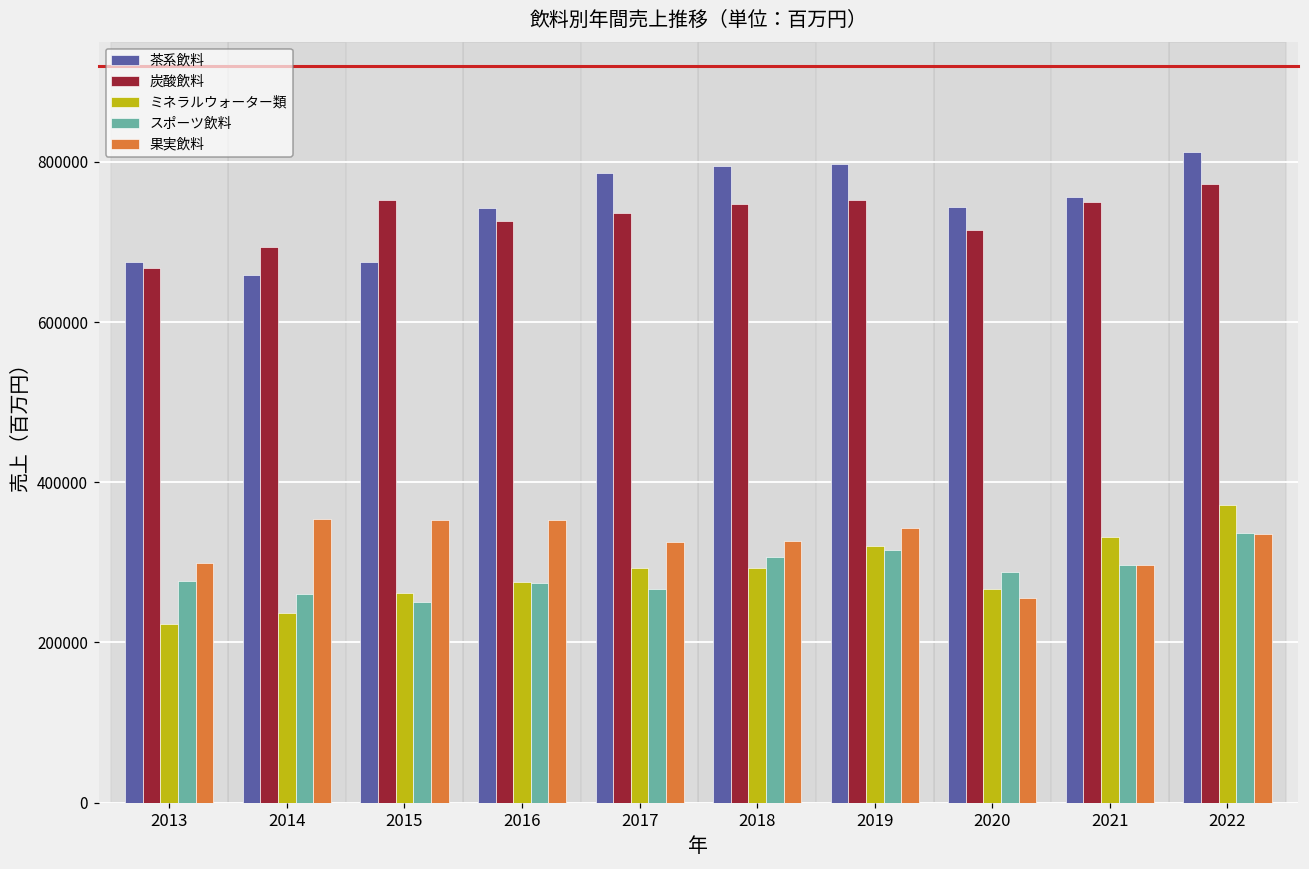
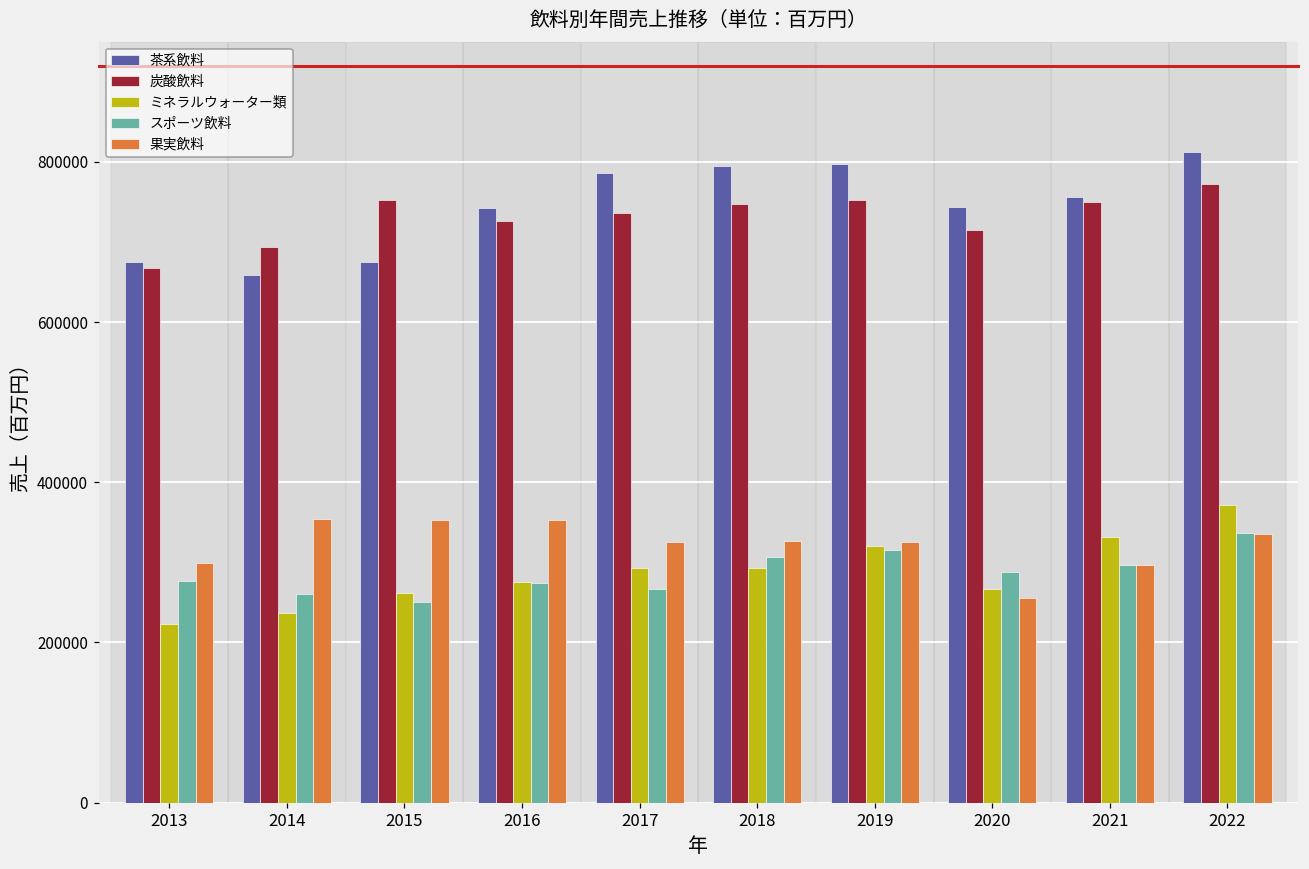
果実飲料, 2019: 340000 -> 320000
